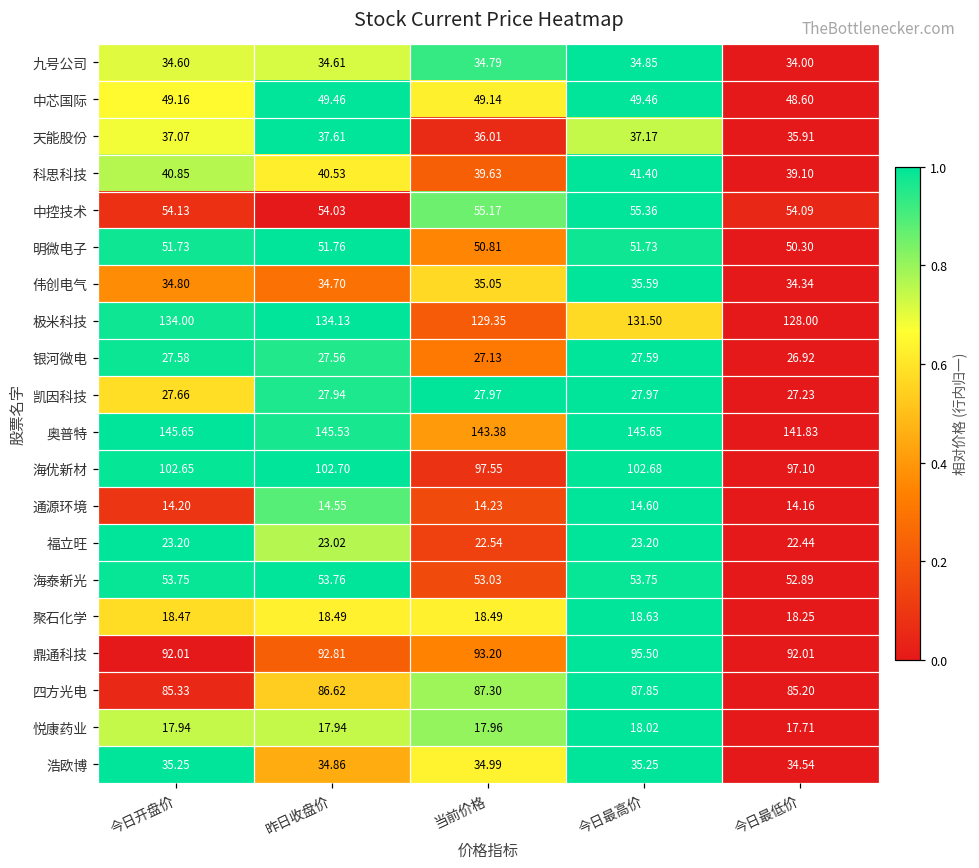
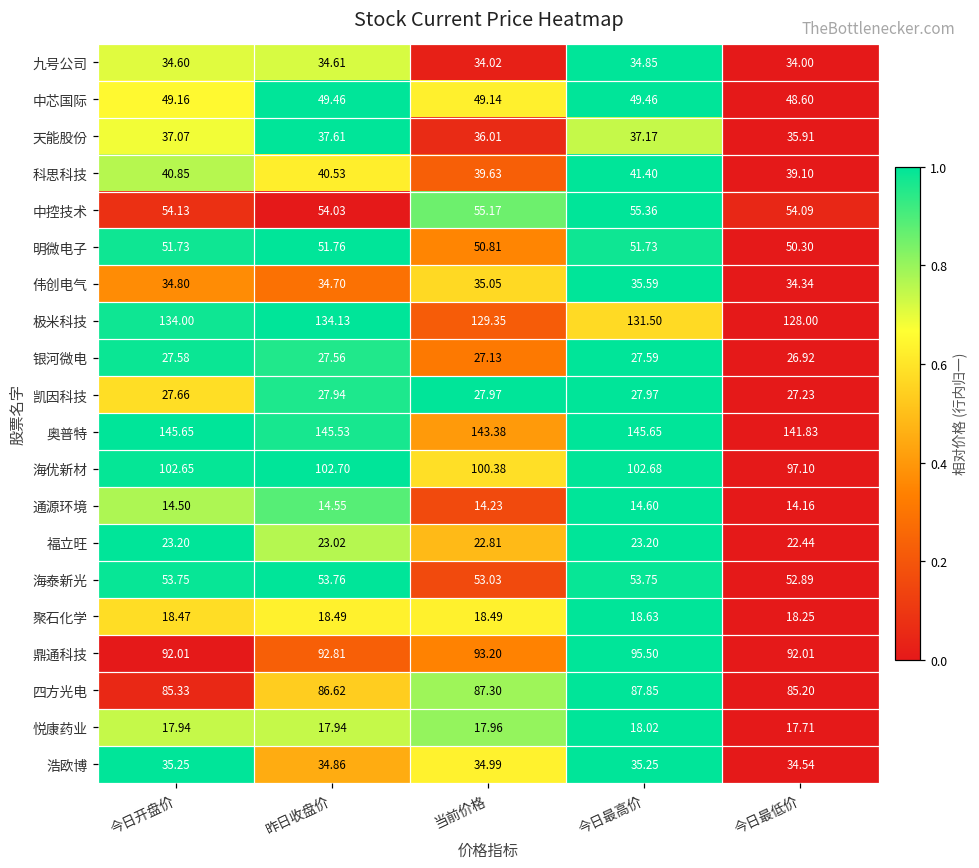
九号公司, 当前价格: 34.79 -> 34.02
海优新材, 当前价格: 97.55 -> 100.38
通源环境, 今日开盘价: 14.20 -> 14.50
福立旺, 当前价格: 22.54 -> 22.81
